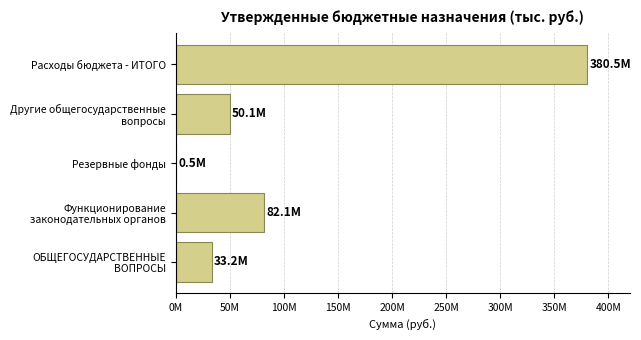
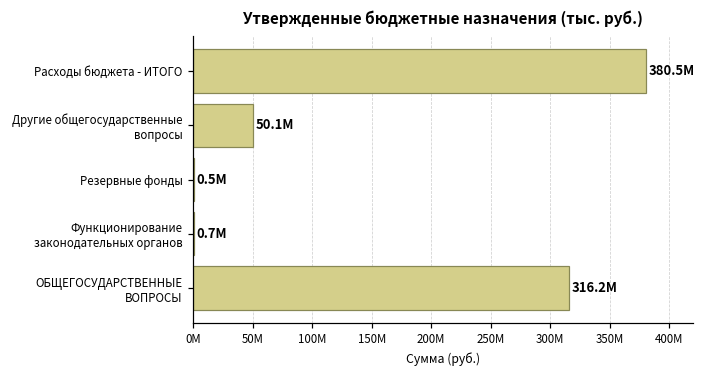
Функционирование законодательных органов: 82.1M -> 0.7M
ОБЩЕГОСУДАРСТВЕННЫЕ ВОПРОСЫ: 33.2M -> 316.2M
